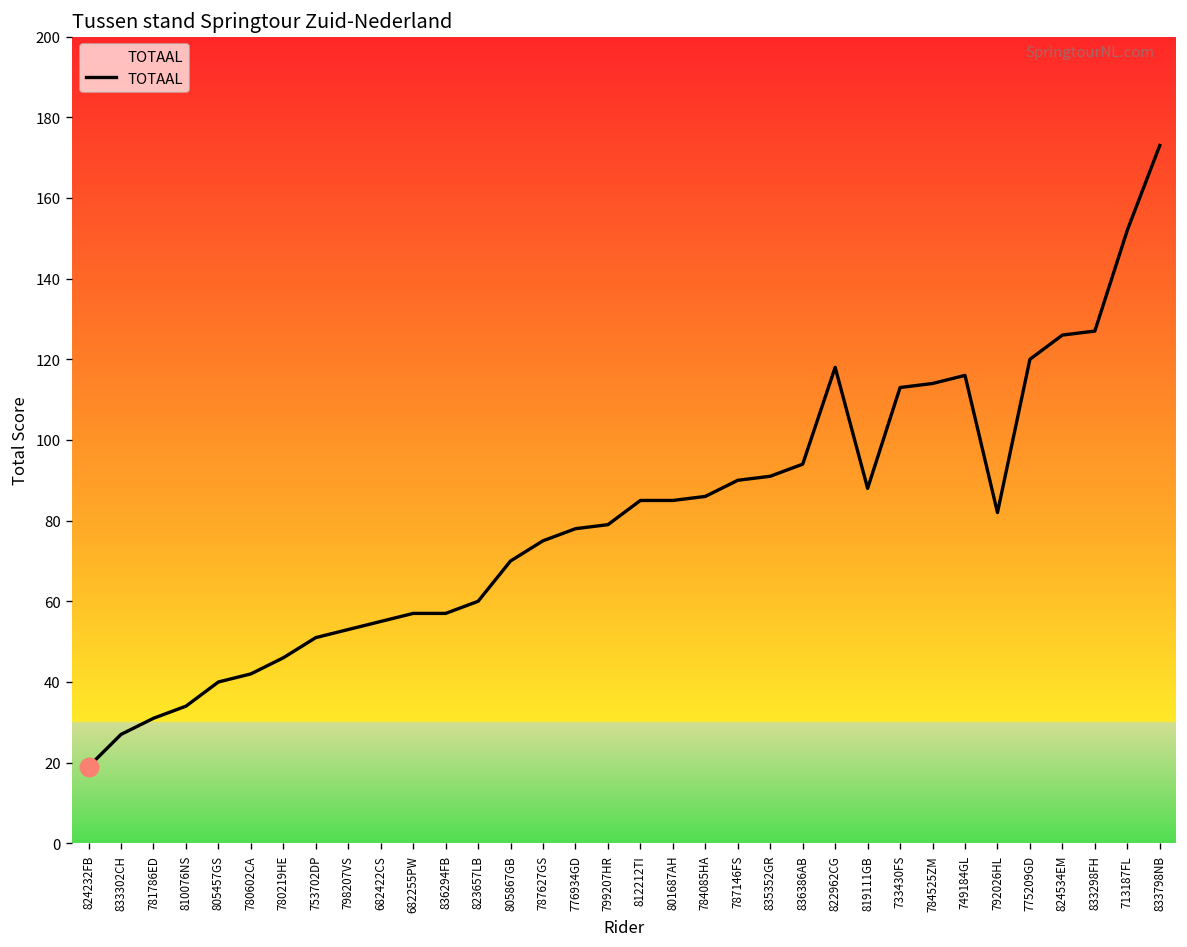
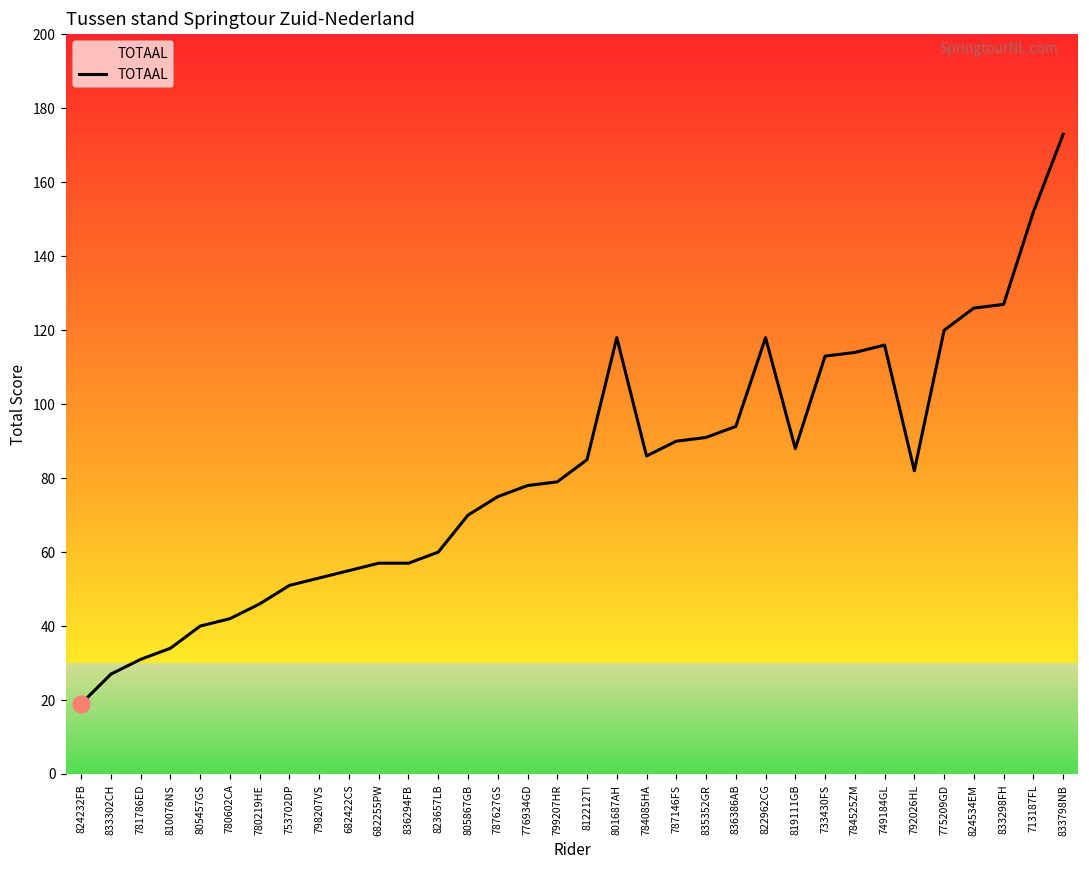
TOTAAL, 801687AH: 85 -> 118
